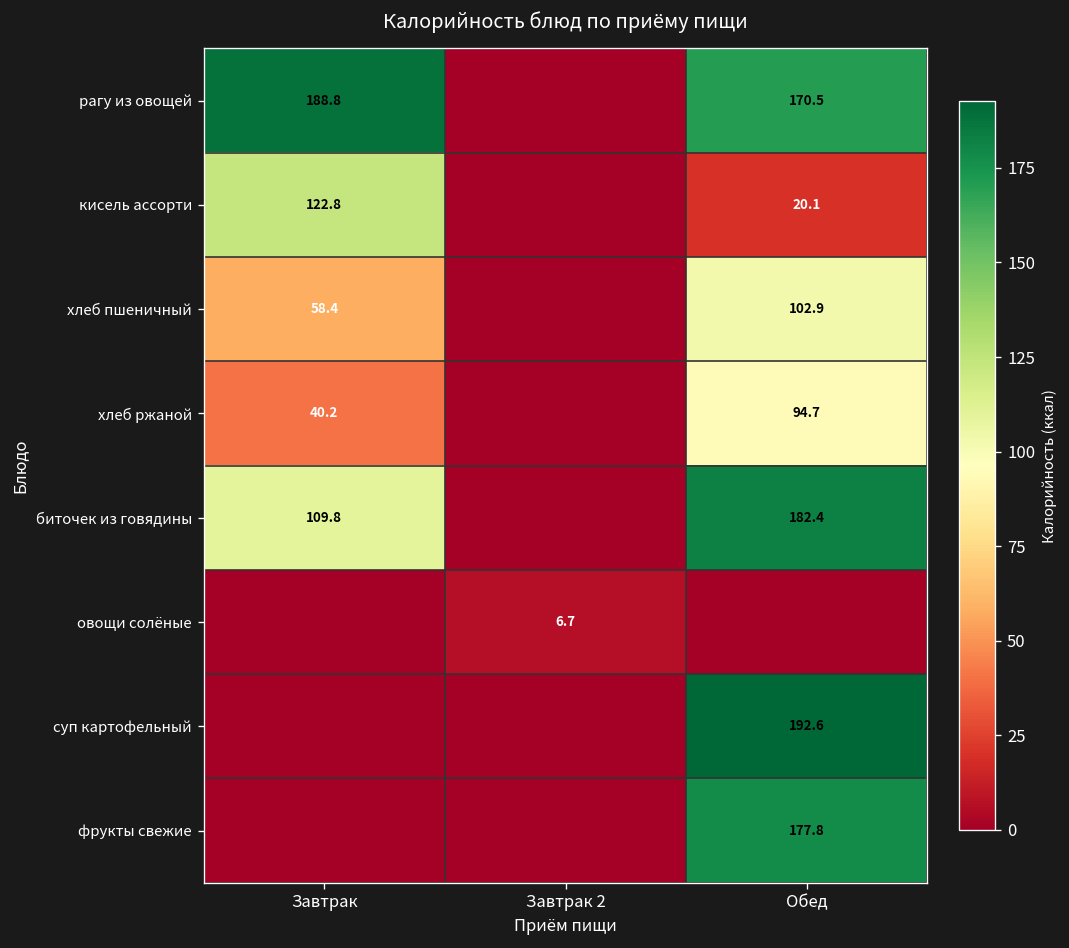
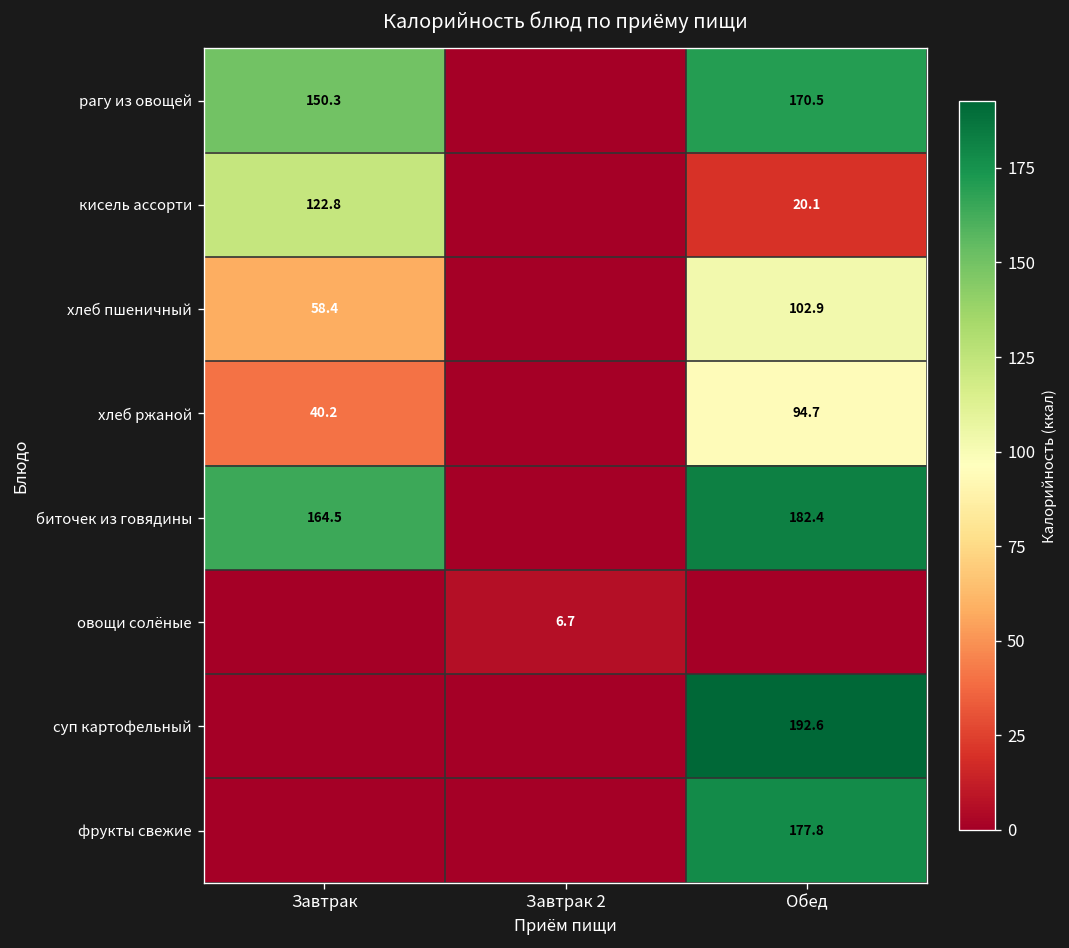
рагу из овощей, Завтрак: 188.8 -> 150.3
биточек из говядины, Завтрак: 109.8 -> 164.5
